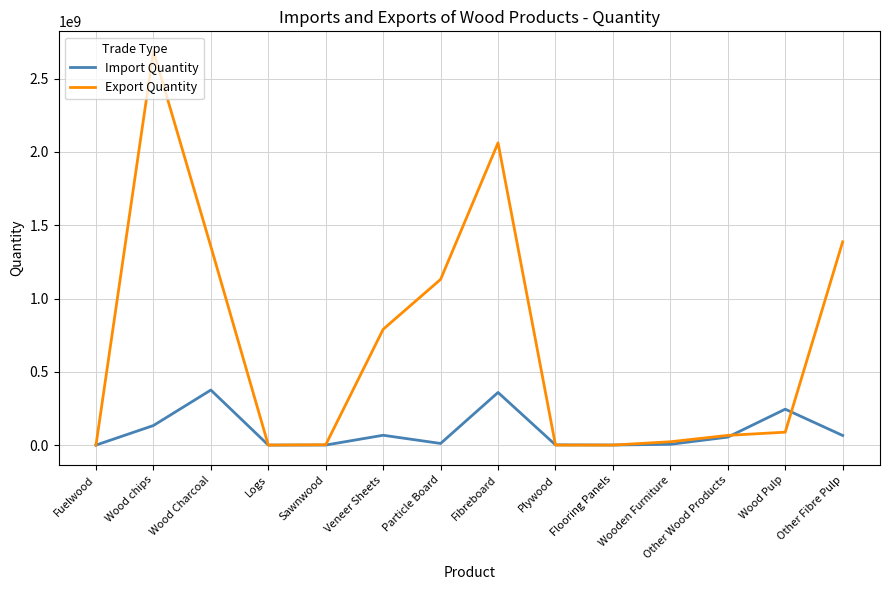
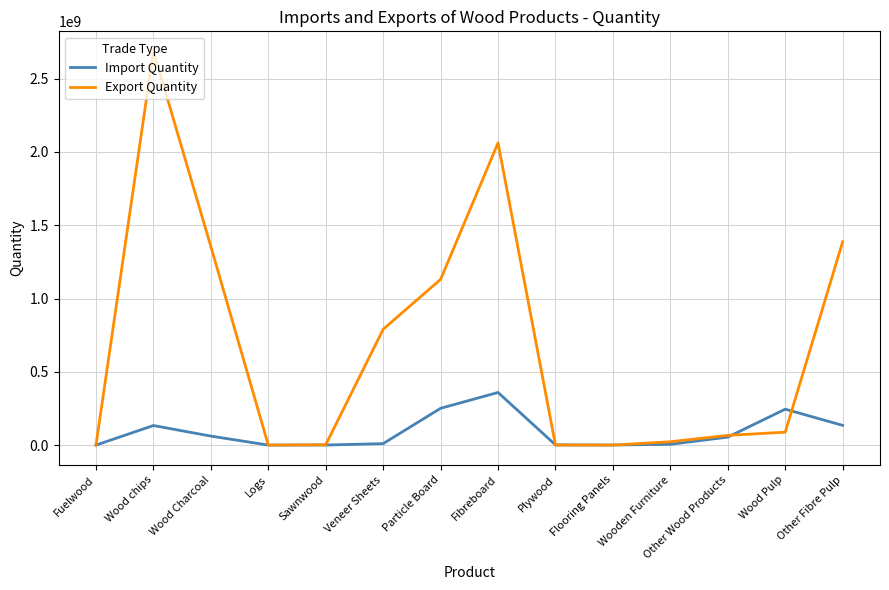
Import Quantity, Wood Charcoal: 380000000 -> 60000000
Import Quantity, Veneer Sheets: 70000000 -> 10000000
Import Quantity, Particle Board: 10000000 -> 250000000
Import Quantity, Other Fibre Pulp: 70000000 -> 130000000
